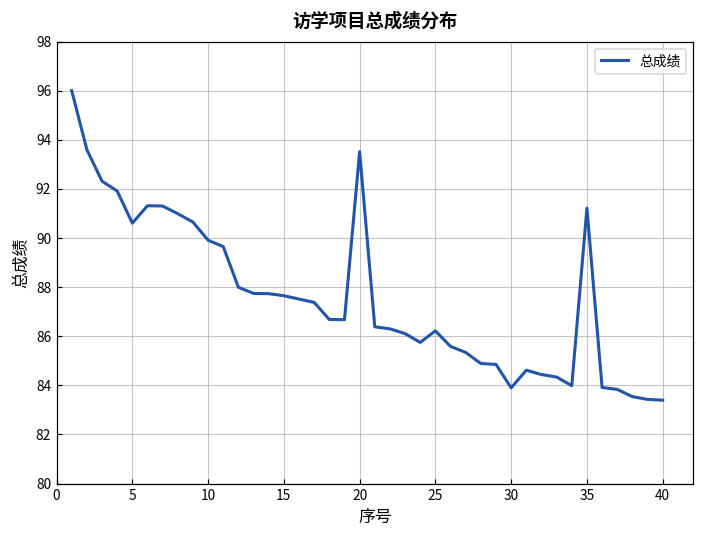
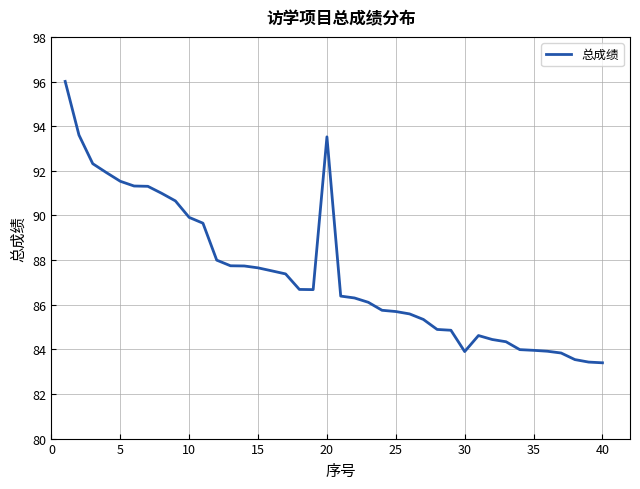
5: 90.6 -> 91.5
25: 86.2 -> 85.7
35: 91.2 -> 84.0
